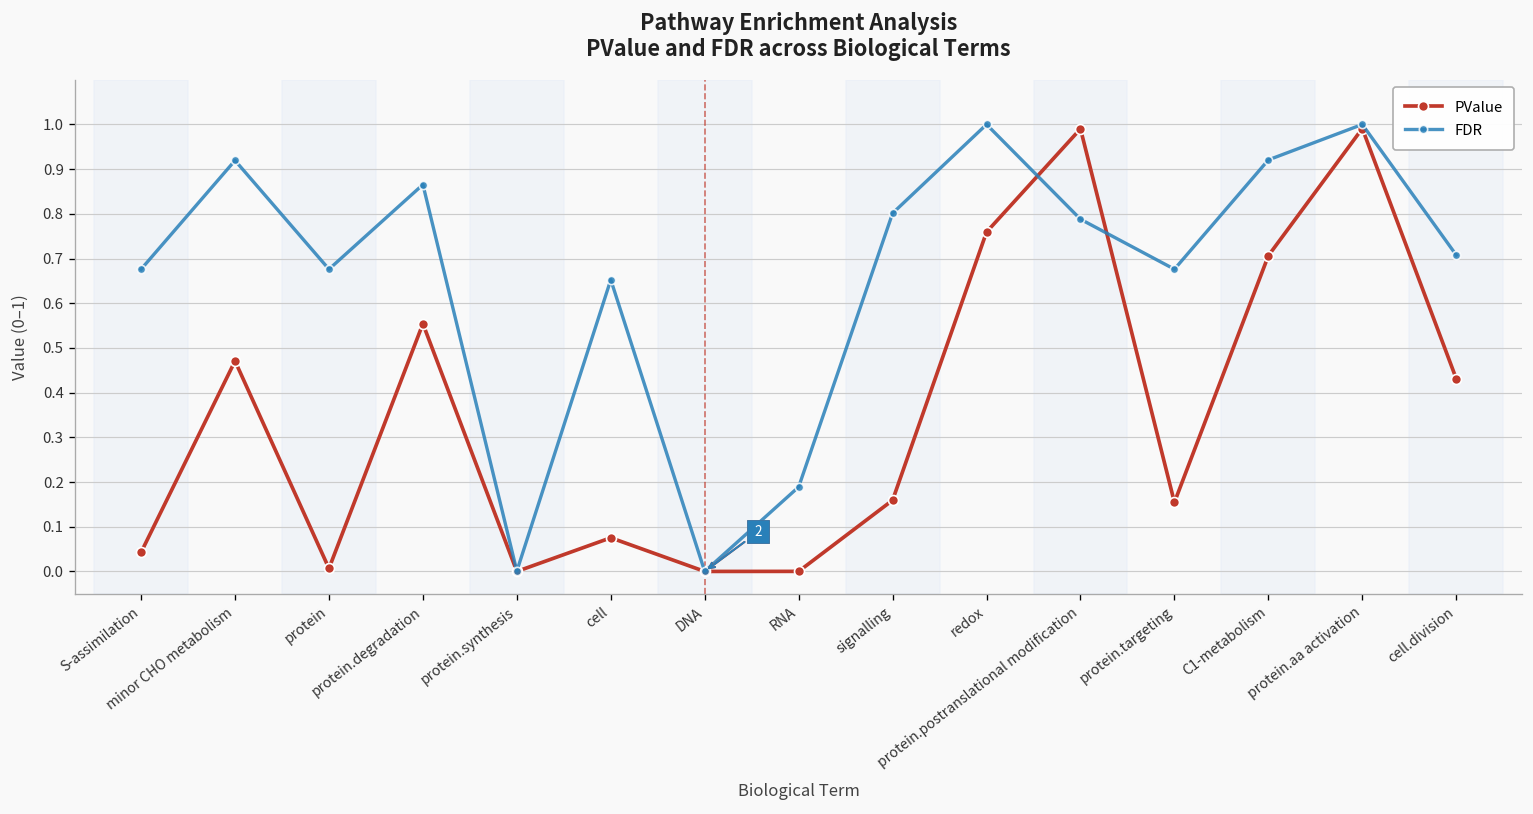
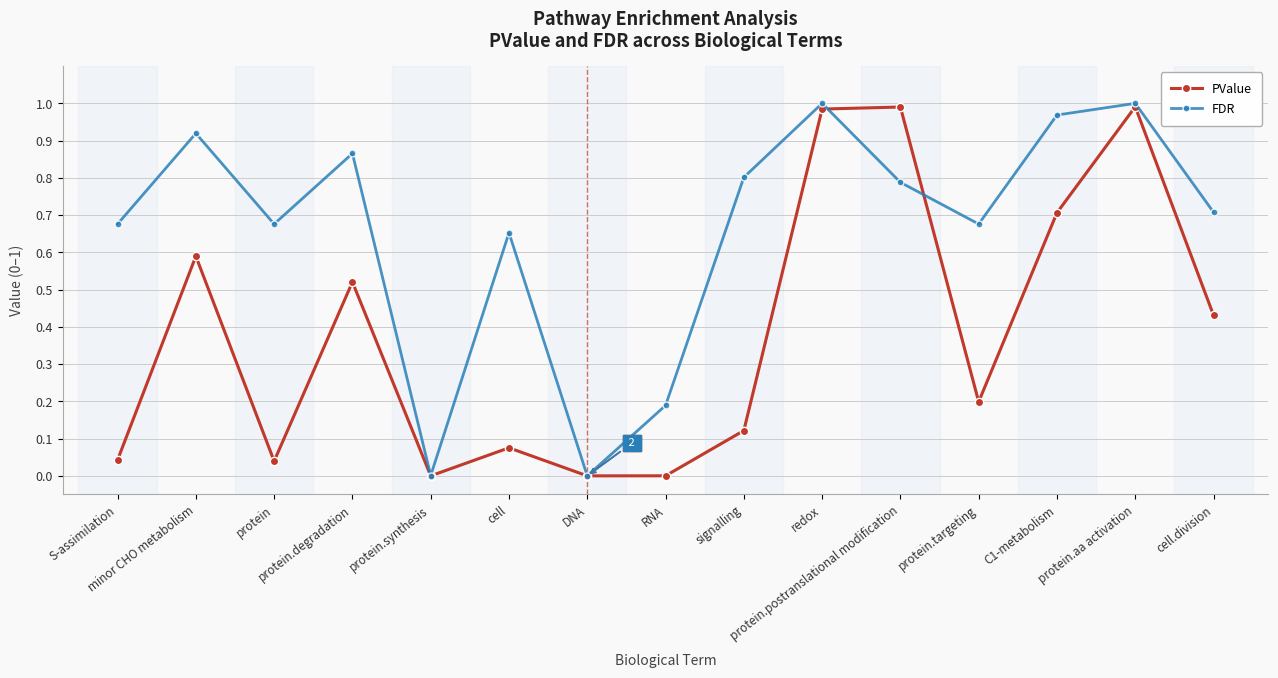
PValue, minor CHO metabolism: 0.47 -> 0.59
PValue, protein: 0.01 -> 0.04
PValue, protein.degradation: 0.55 -> 0.52
PValue, signalling: 0.16 -> 0.12
PValue, redox: 0.76 -> 0.98
PValue, protein.targeting: 0.15 -> 0.20
FDR, C1-metabolism: 0.92 -> 0.97
